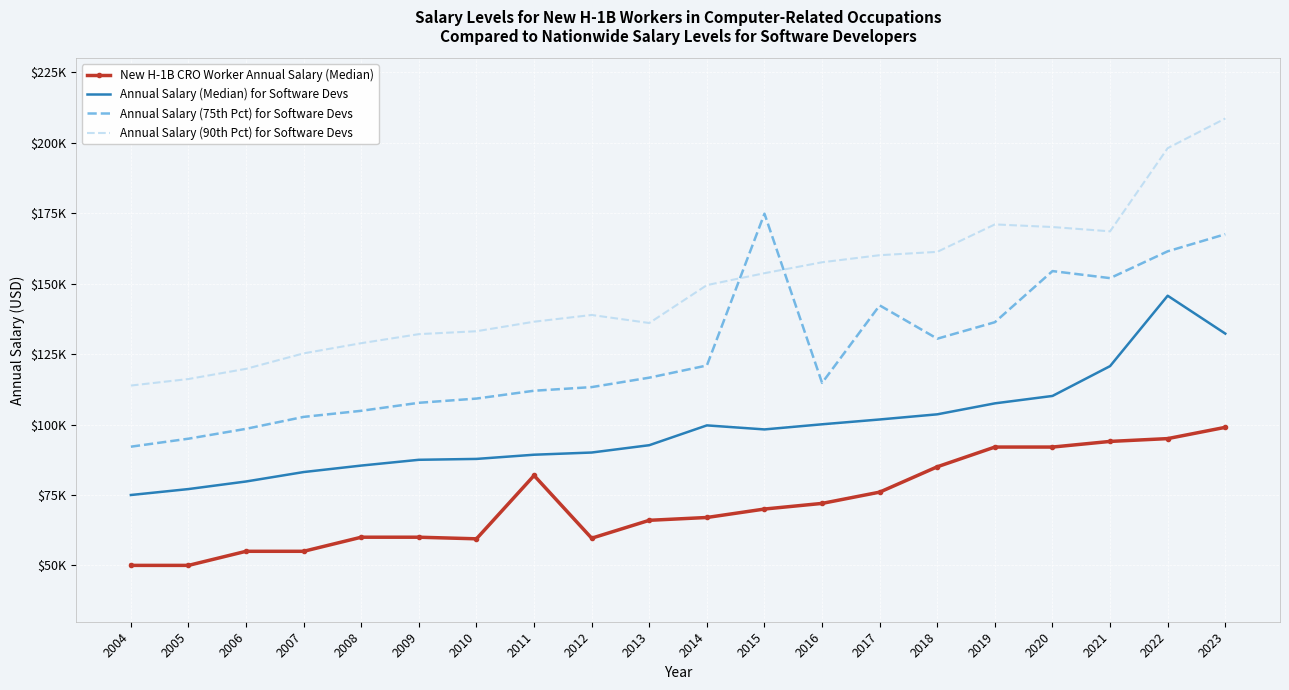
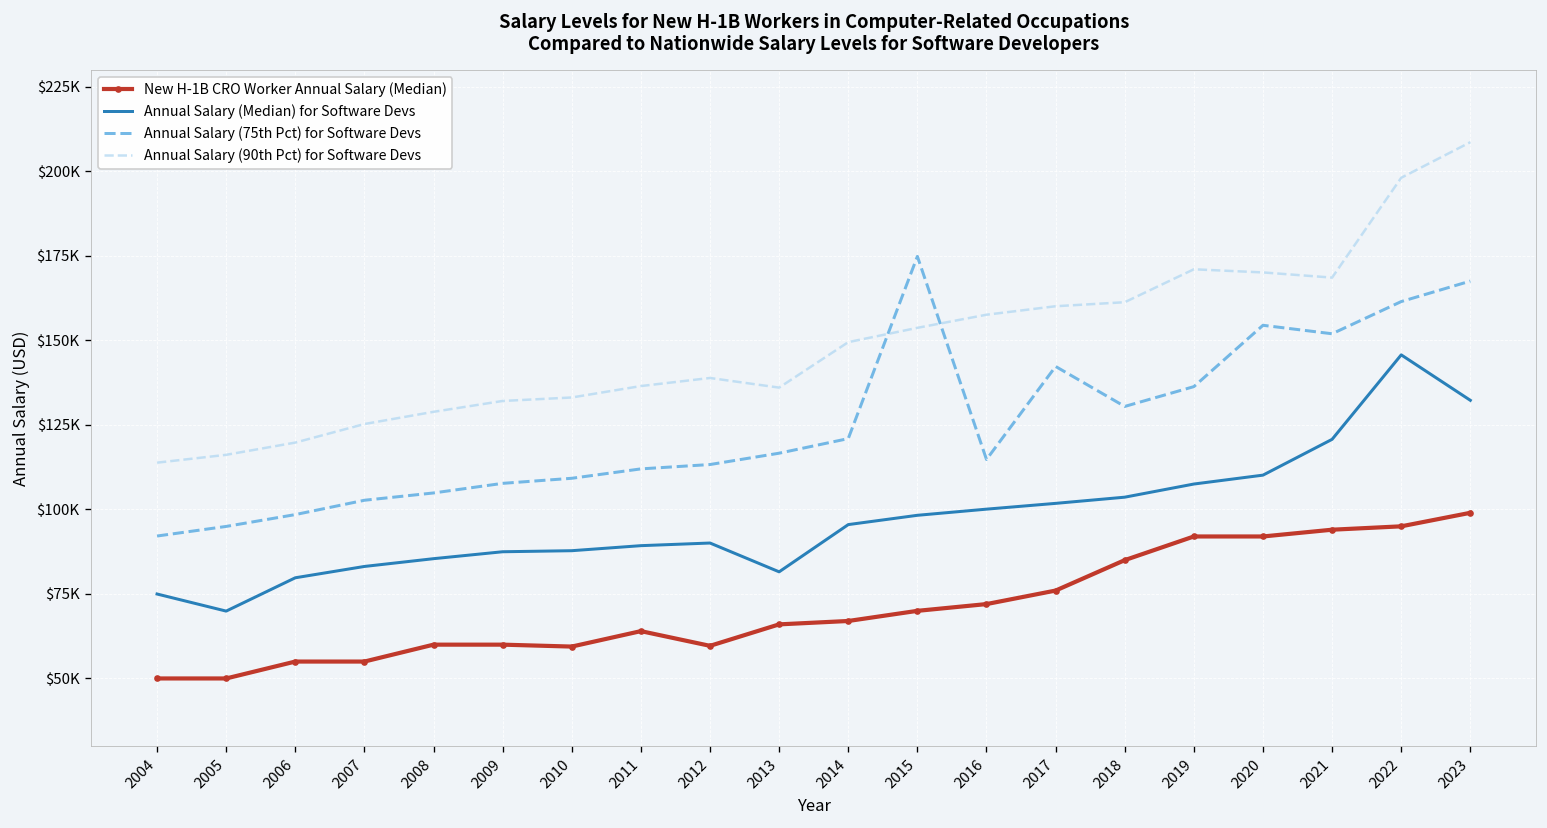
Annual Salary (Median) for Software Devs, 2005: $77000 -> $70000
New H-1B CRO Worker Annual Salary (Median), 2011: $82000 -> $64000
Annual Salary (Median) for Software Devs, 2013: $93000 -> $82000
Annual Salary (Median) for Software Devs, 2014: $100000 -> $96000
